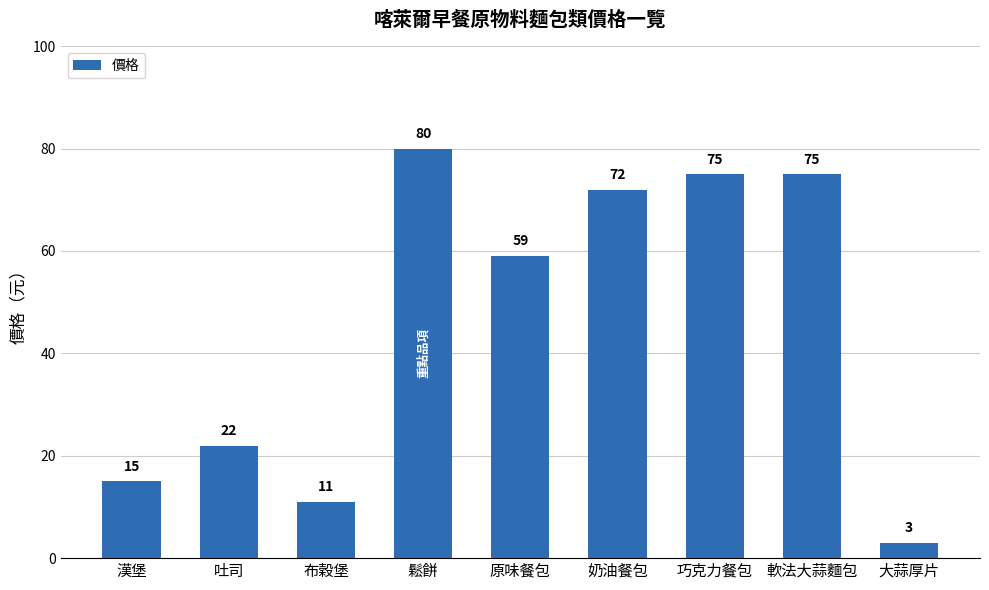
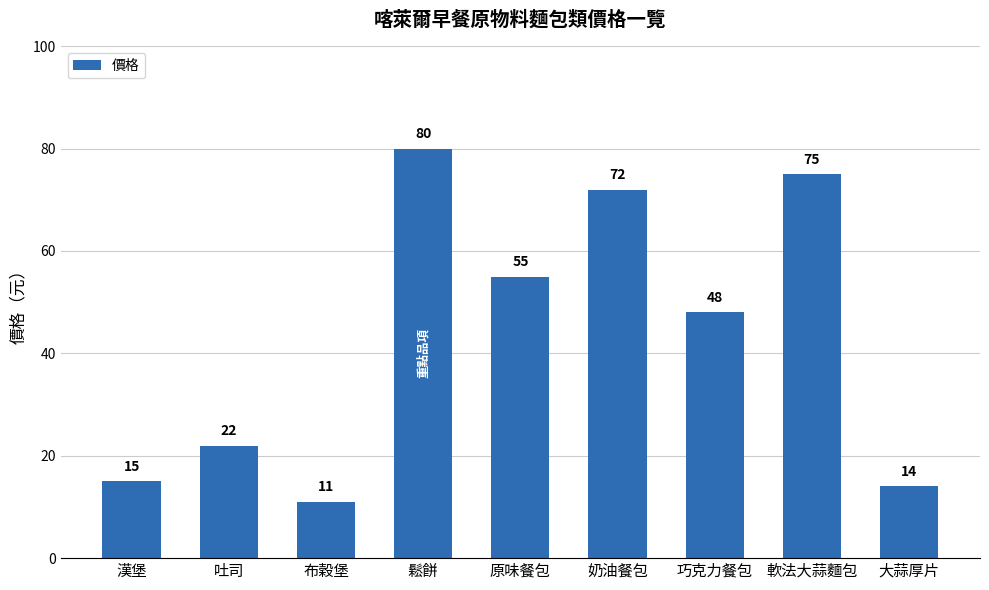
原味餐包: 59 -> 55
巧克力餐包: 75 -> 48
大蒜厚片: 3 -> 14
